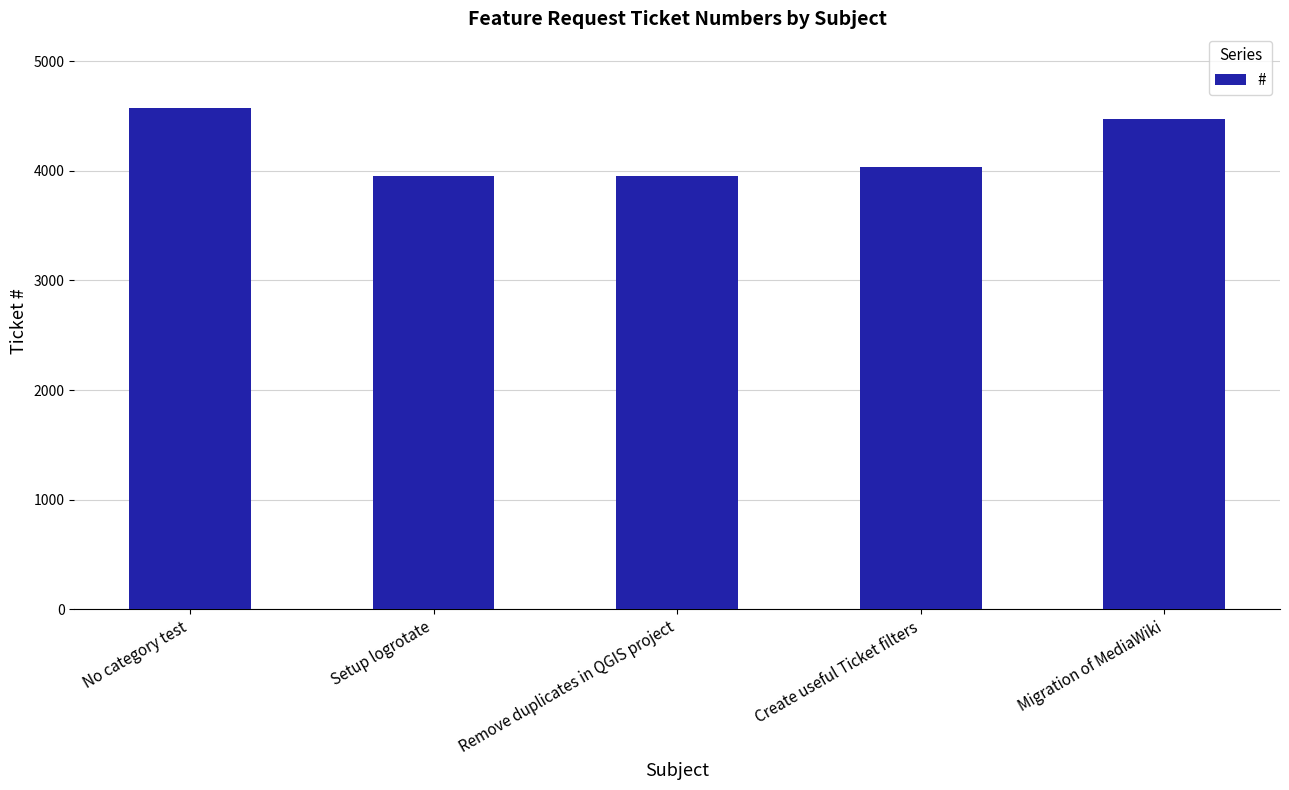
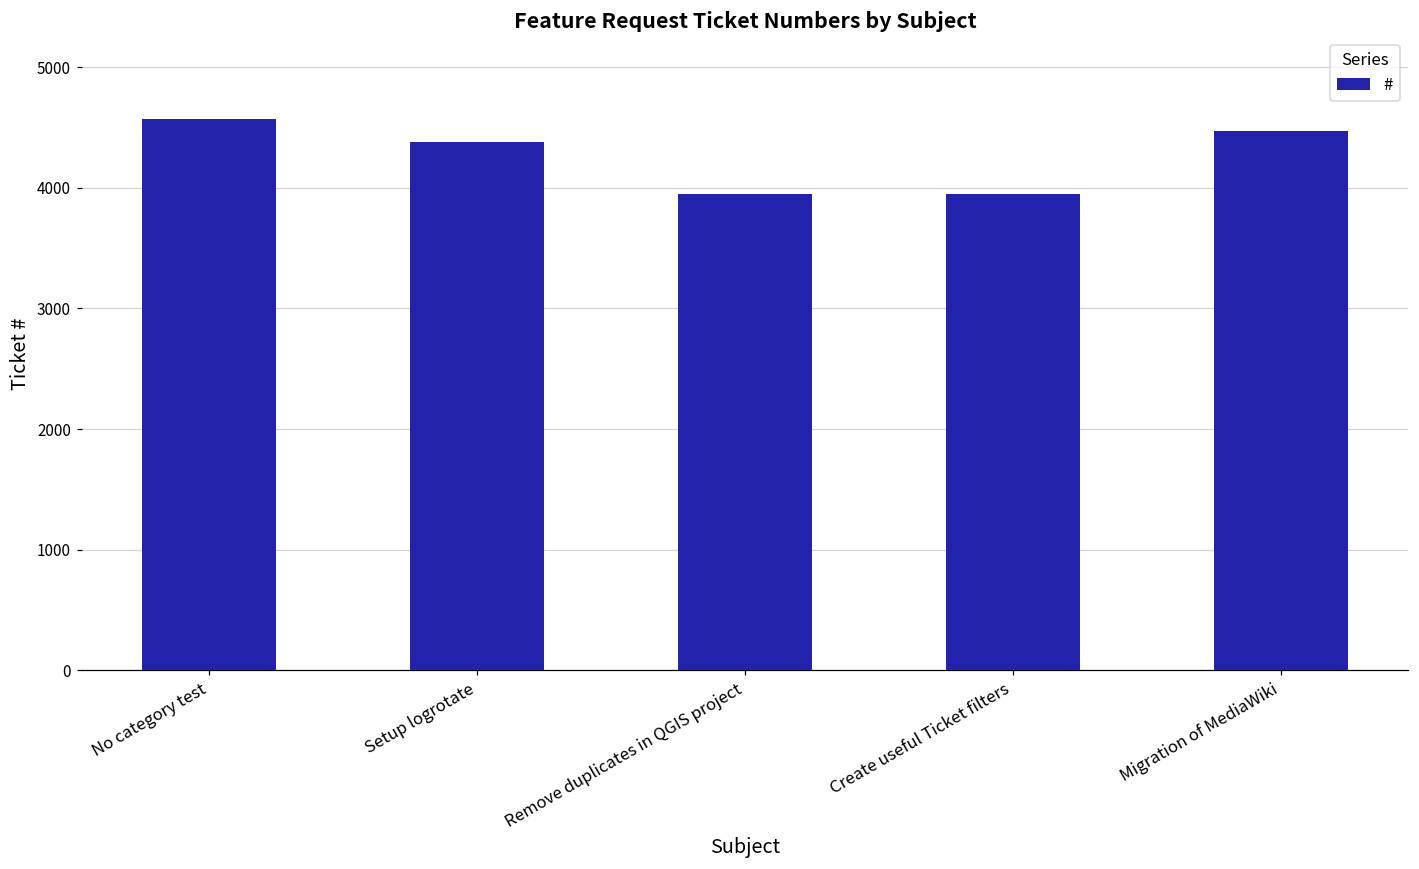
Setup logrotate: 3950 -> 4380
Create useful Ticket filters: 4040 -> 3950
